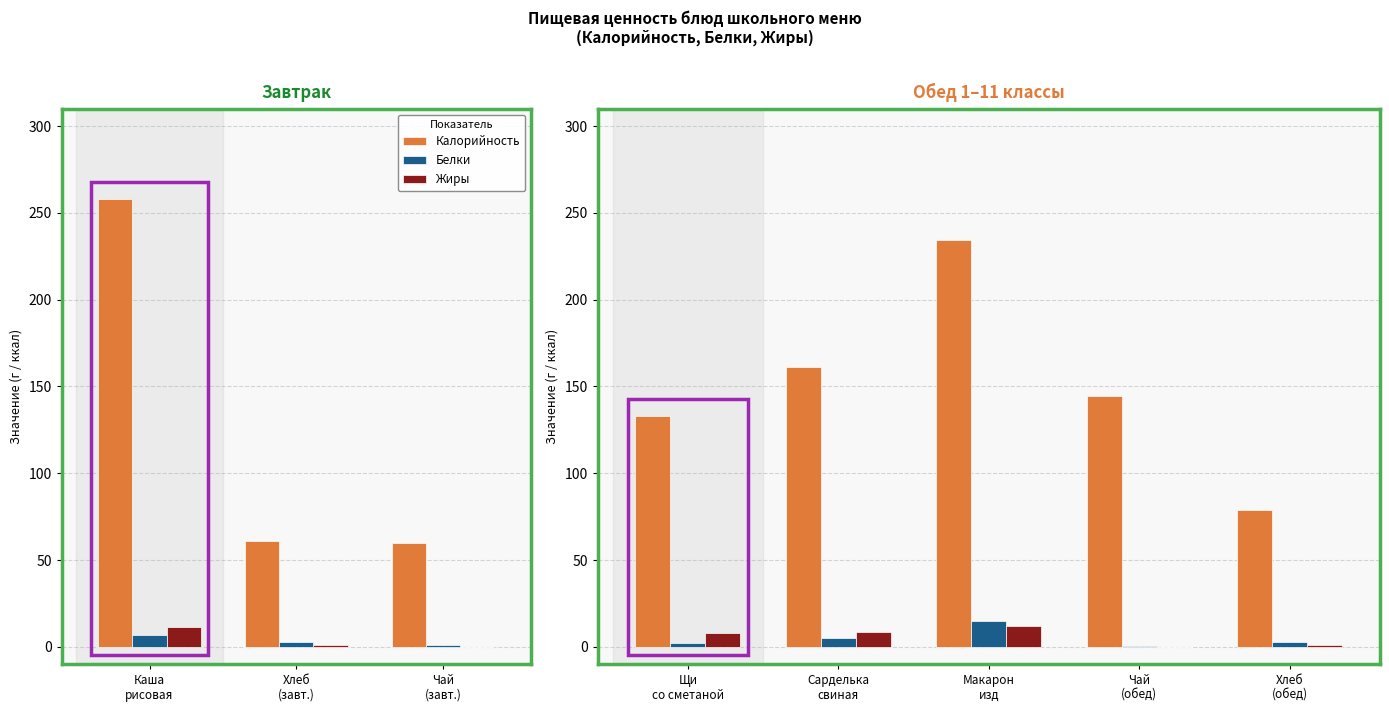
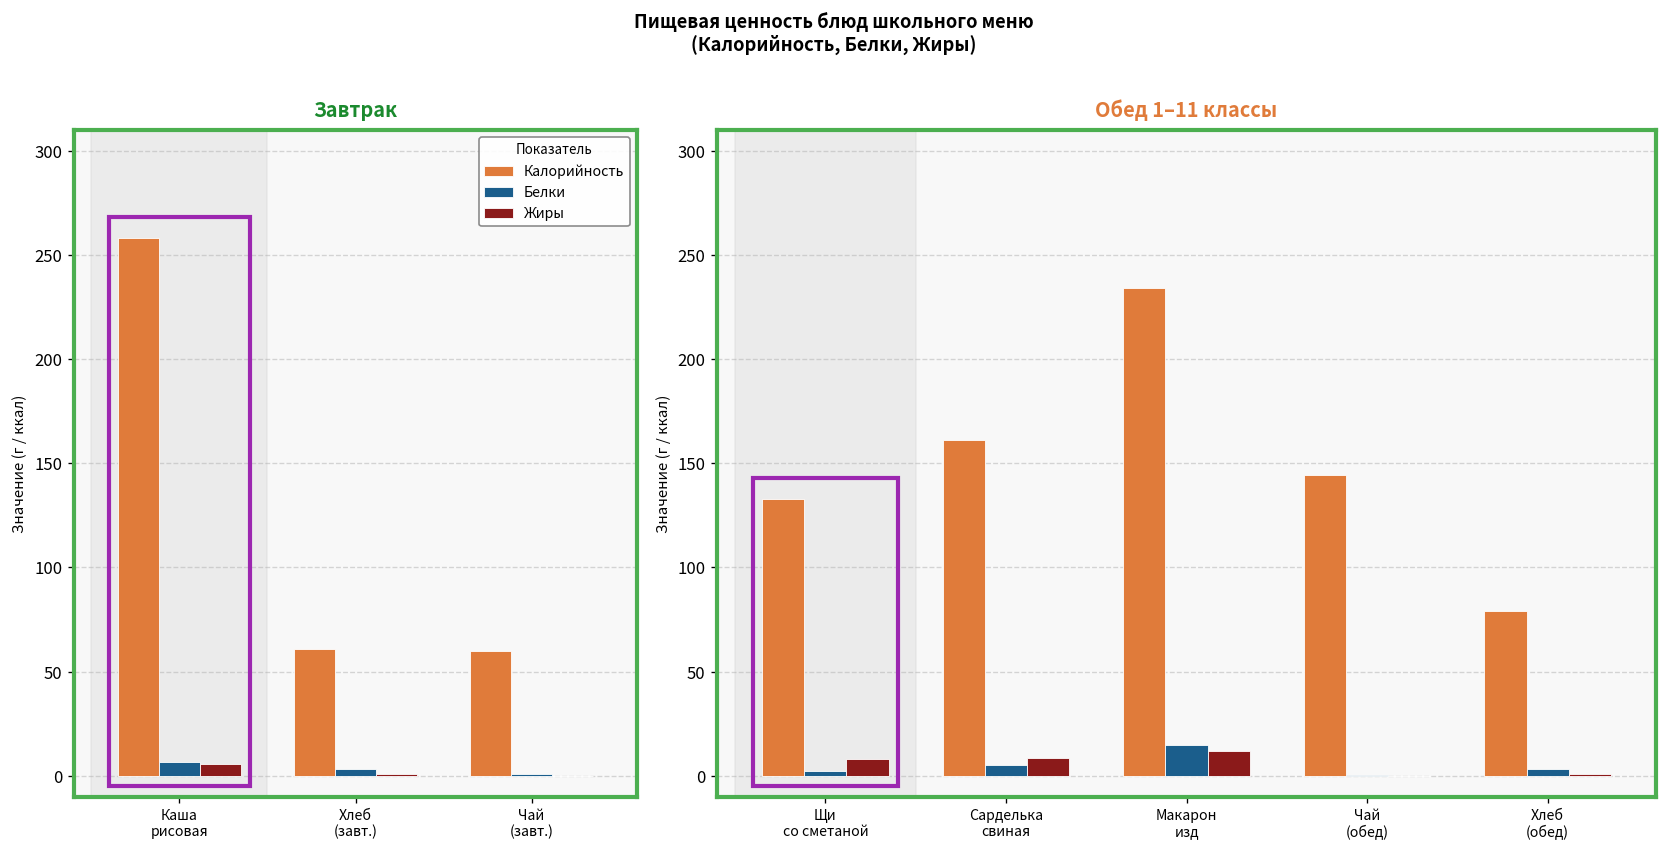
Завтрак, Жиры, Каша рисовая: 11 -> 6
